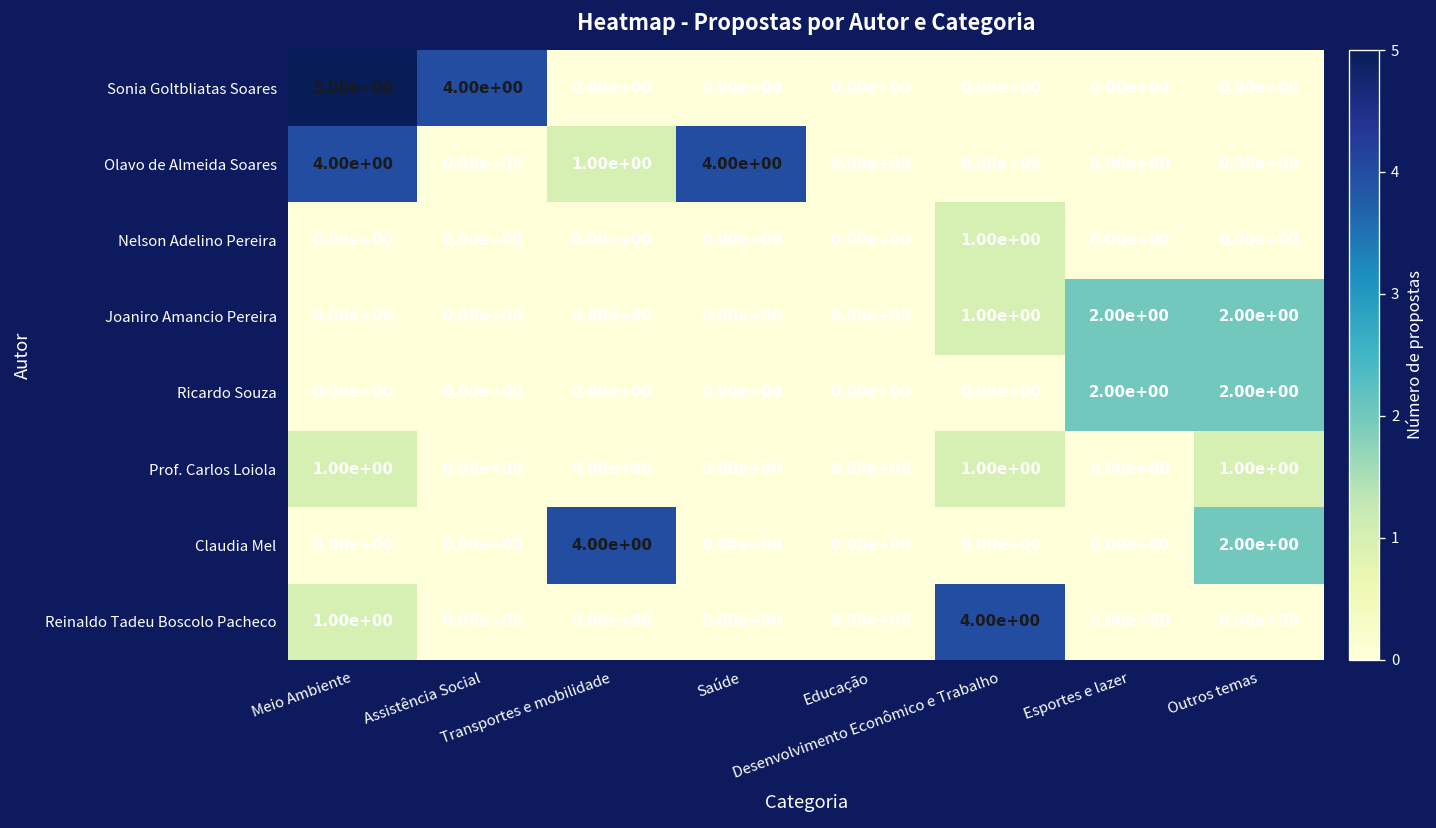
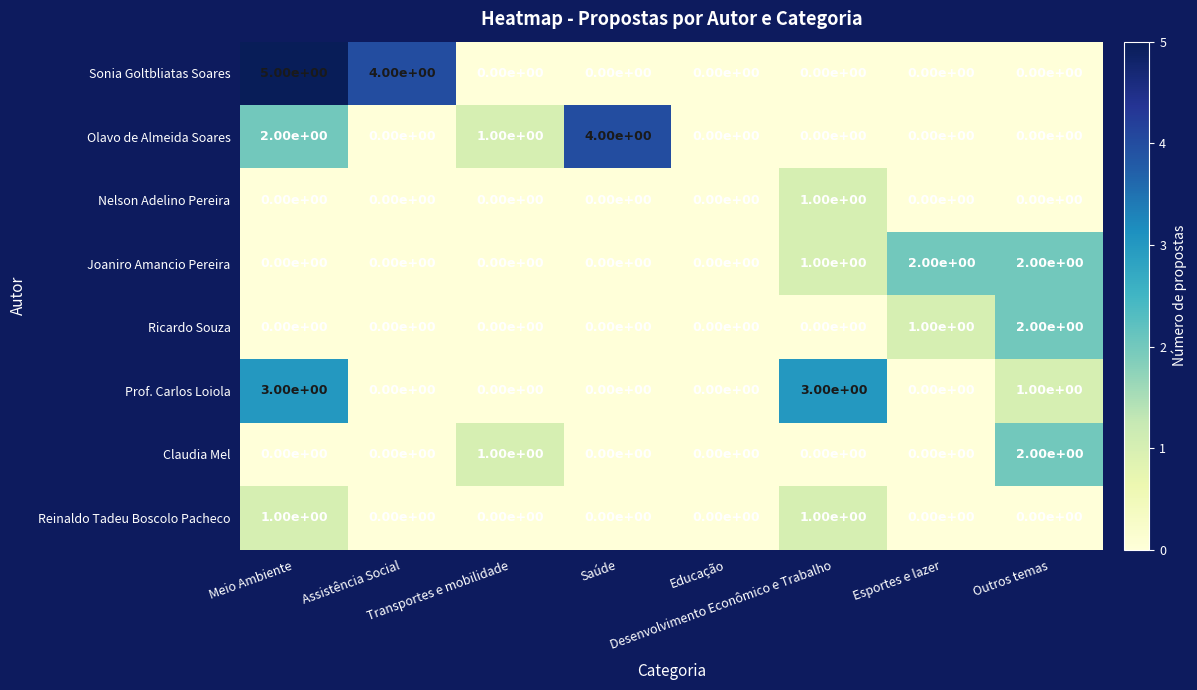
Olavo de Almeida Soares, Meio Ambiente: 4.00e+00 -> 2.00e+00
Ricardo Souza, Esportes e lazer: 2.00e+00 -> 1.00e+00
Prof. Carlos Loiola, Meio Ambiente: 1.00e+00 -> 3.00e+00
Prof. Carlos Loiola, Desenvolvimento Econômico e Trabalho: 1.00e+00 -> 3.00e+00
Claudia Mel, Transportes e mobilidade: 4.00e+00 -> 1.00e+00
Reinaldo Tadeu Boscolo Pacheco, Desenvolvimento Econômico e Trabalho: 4.00e+00 -> 1.00e+00
